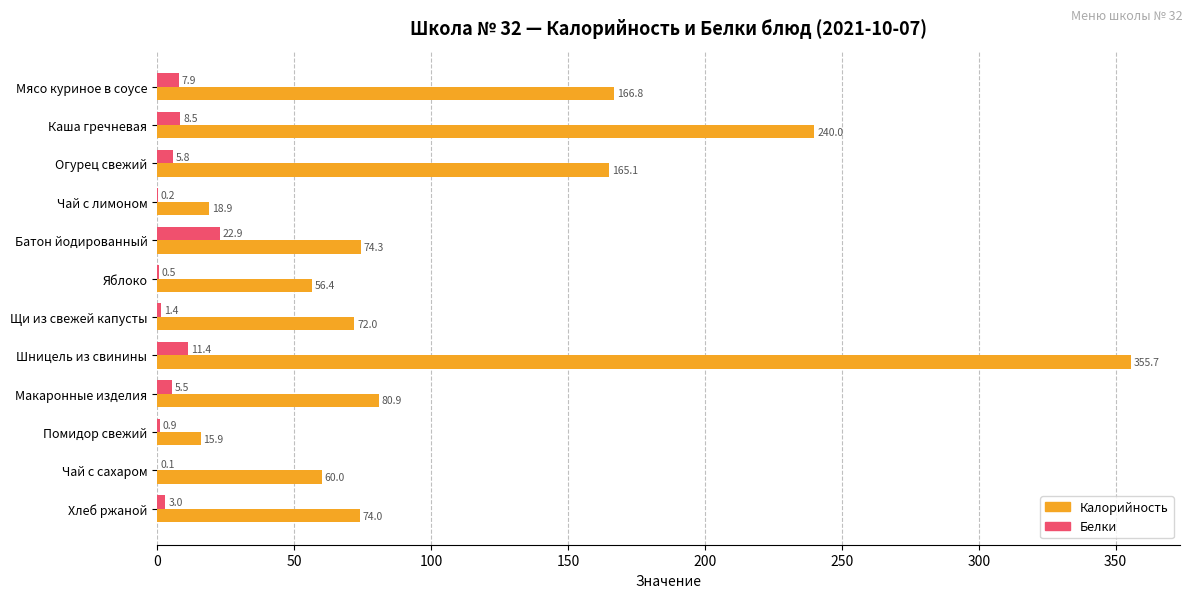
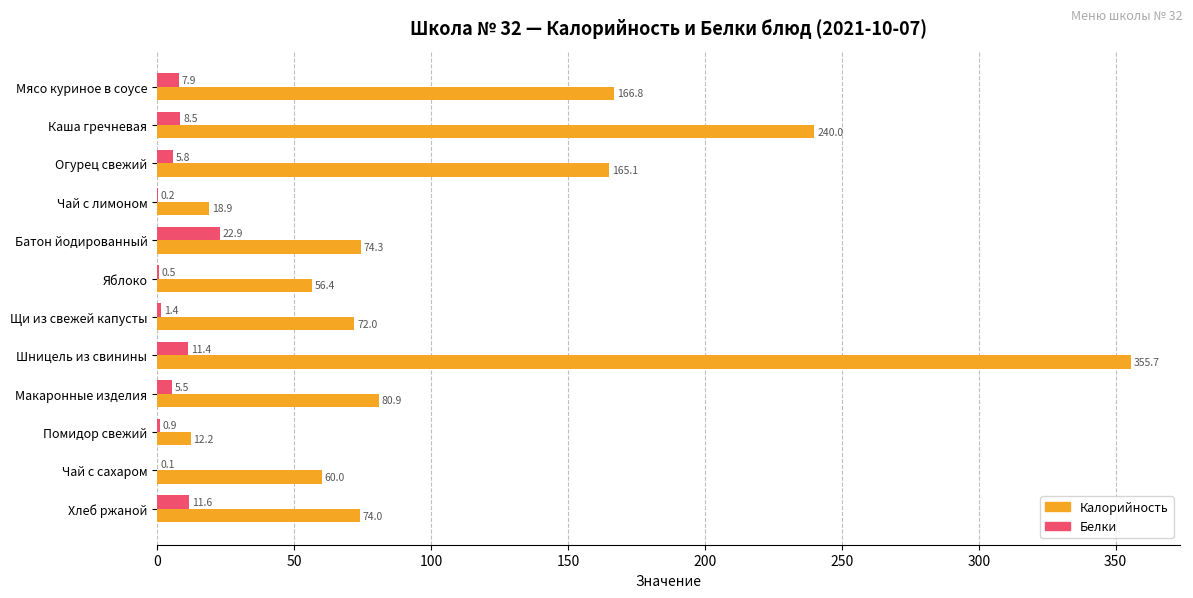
Калорийность, Помидор свежий: 15.9 -> 12.2
Белки, Хлеб ржаной: 3.0 -> 11.6
